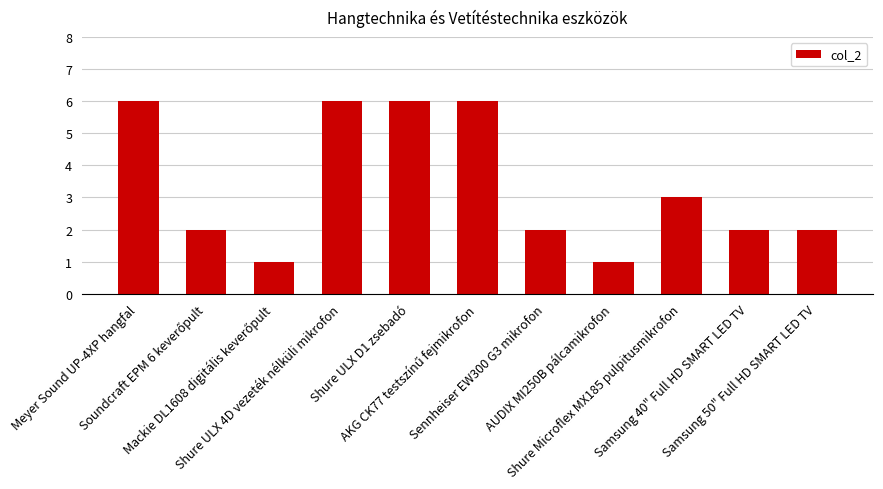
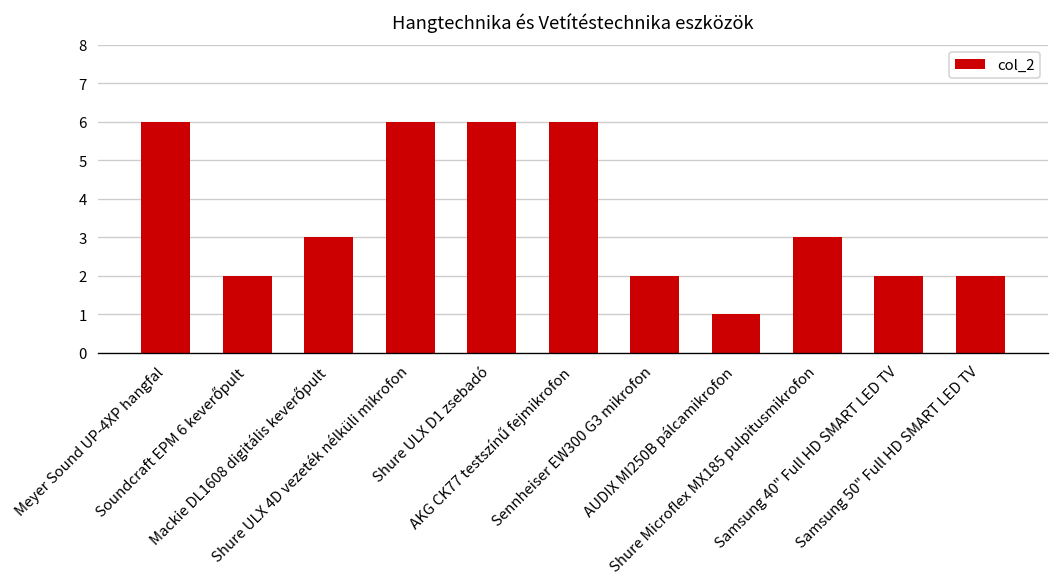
Mackie DL1608 digitális keverőpult: 1 -> 3
